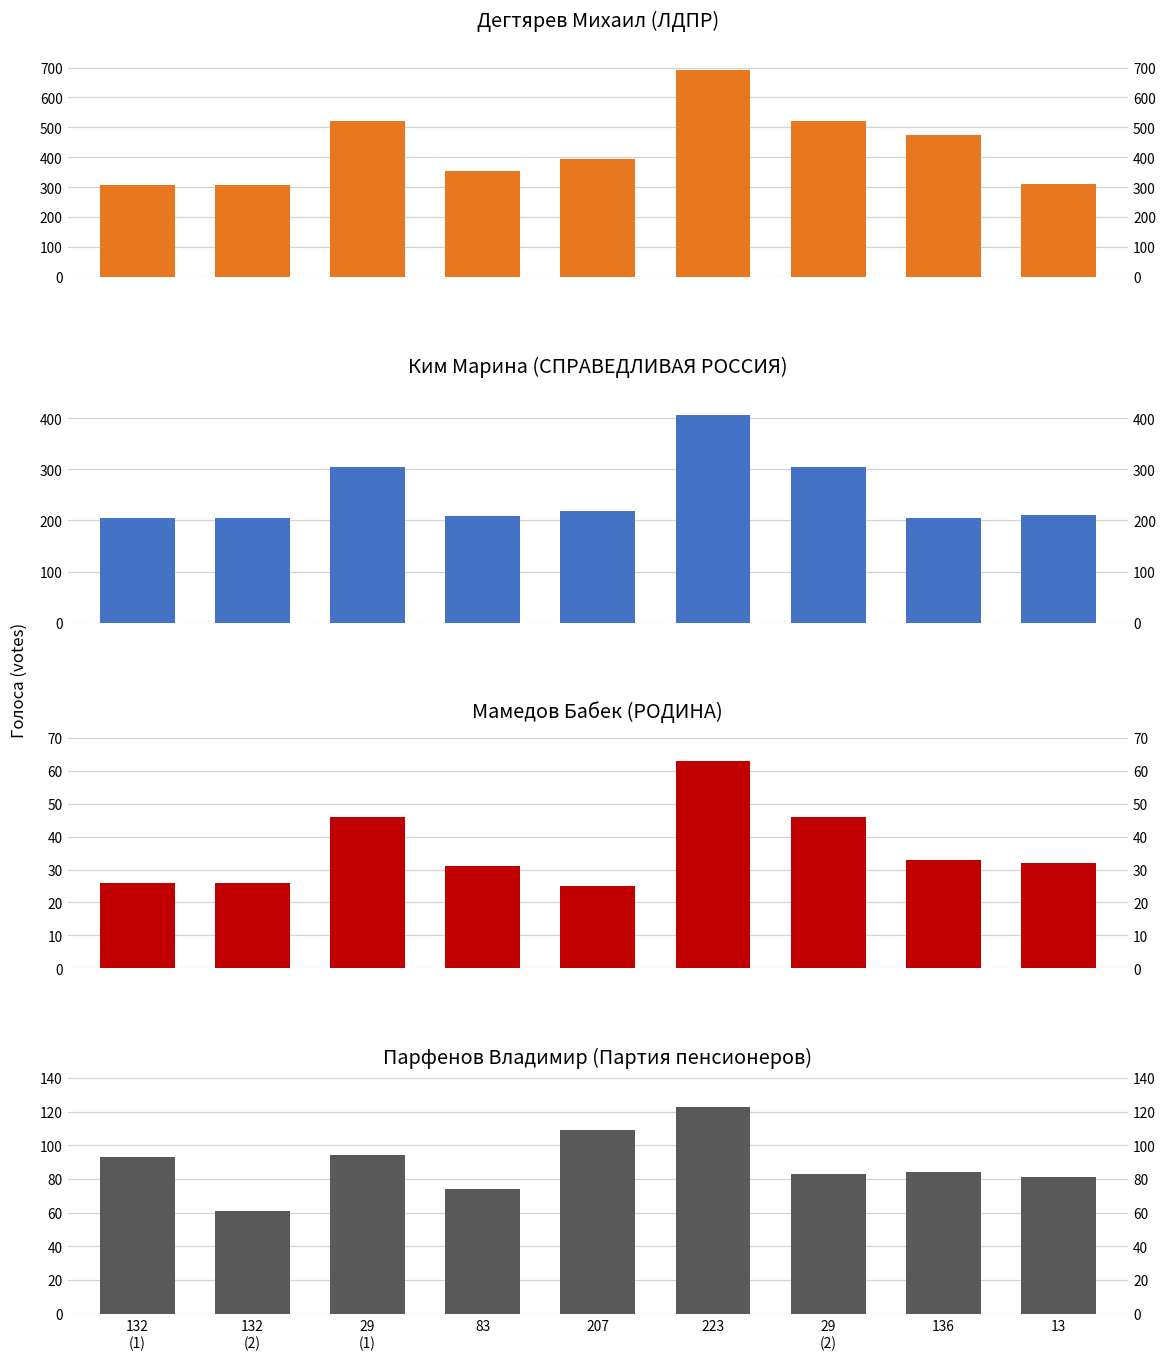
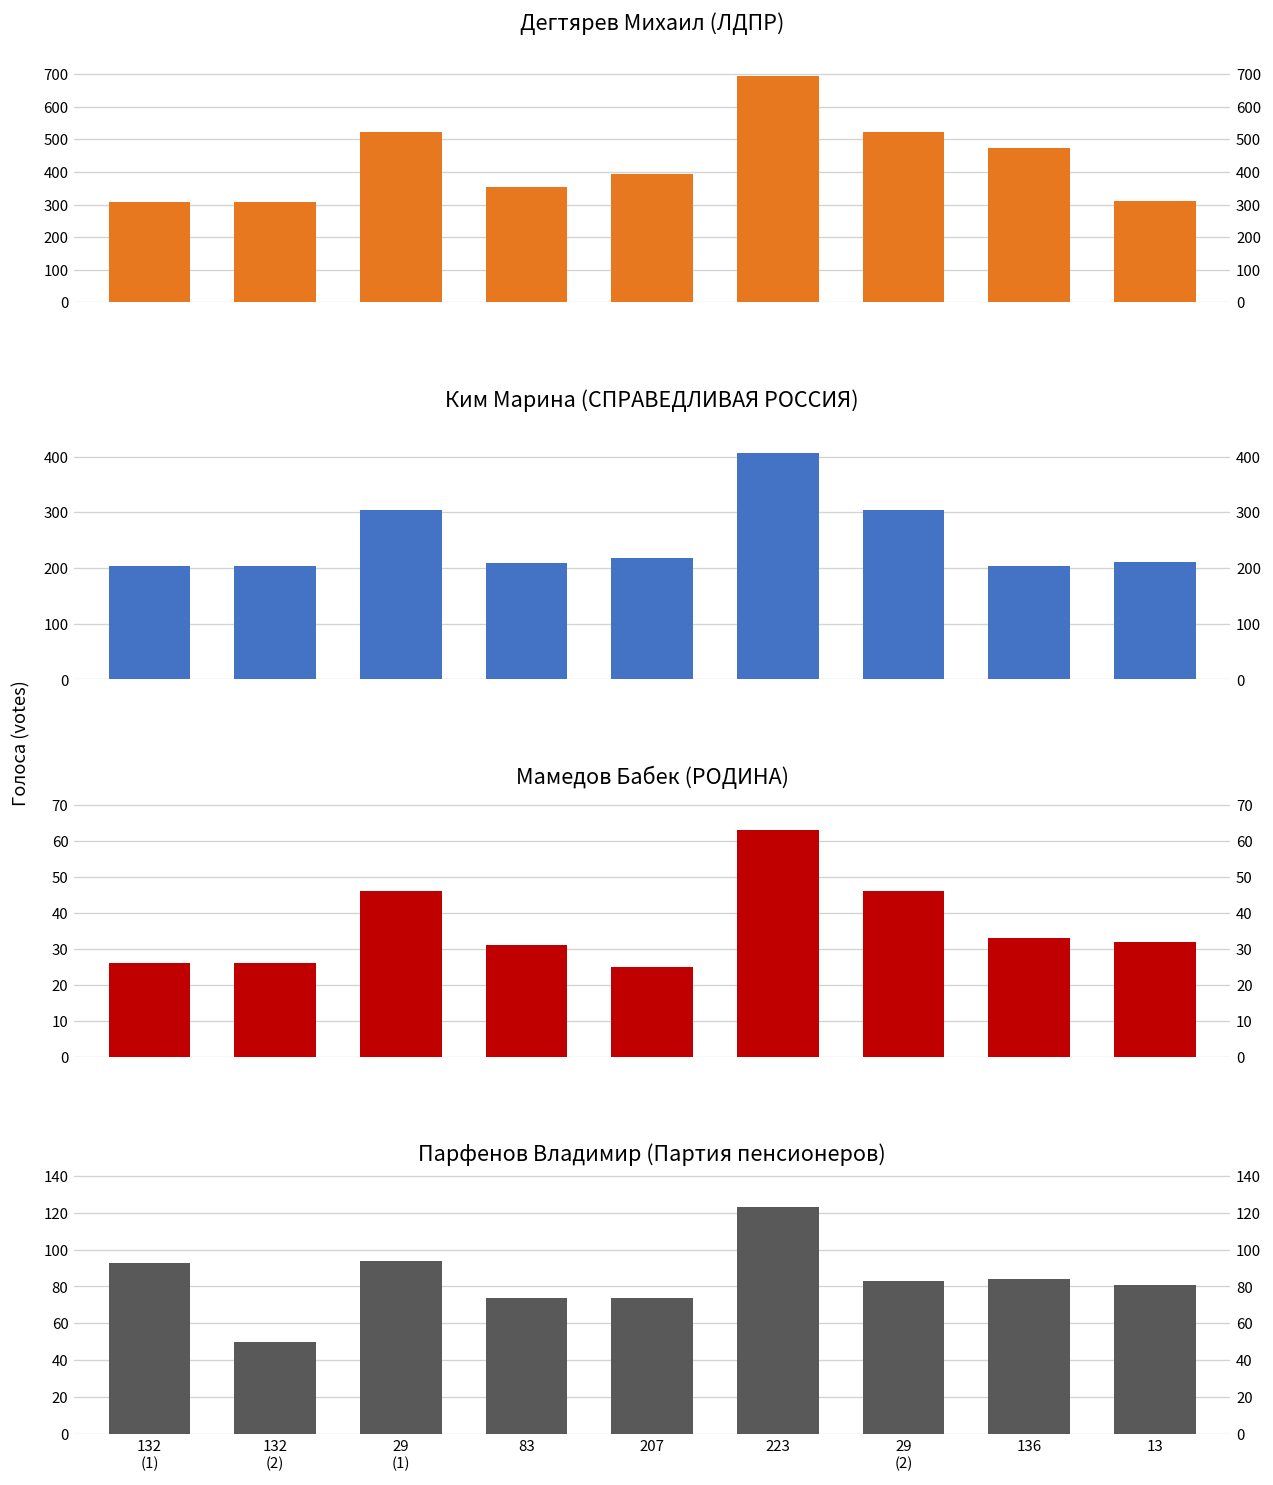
Парфенов Владимир (Партия пенсионеров), 132 (2): 61 -> 50
Парфенов Владимир (Партия пенсионеров), 207: 109 -> 74
